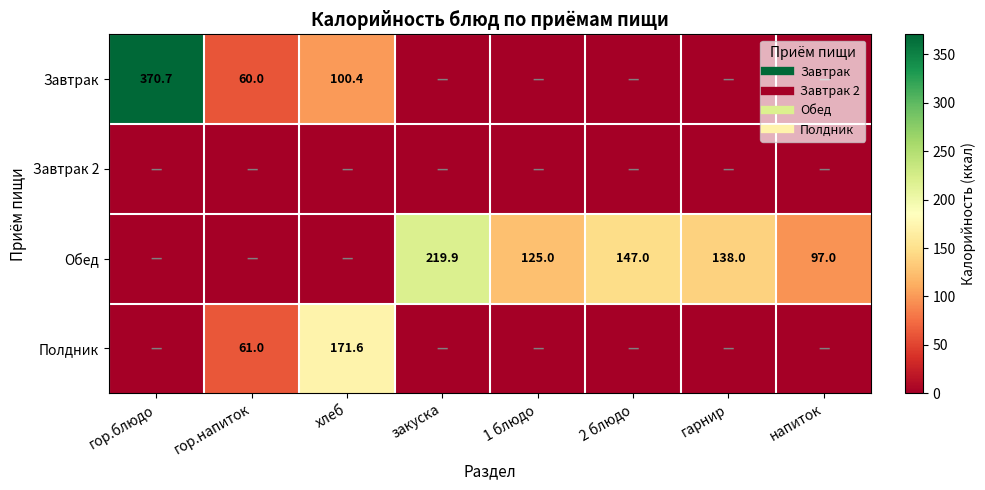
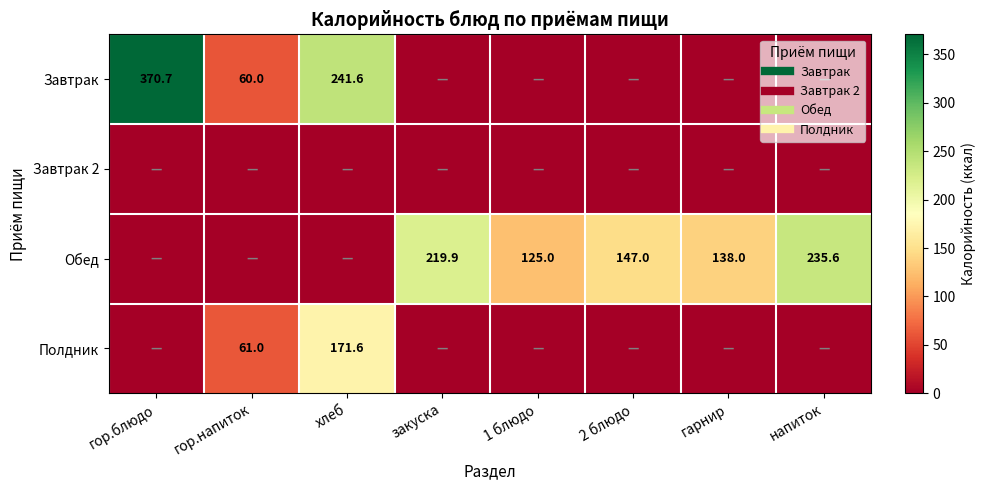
Завтрак, хлеб: 100.4 -> 241.6
Обед, напиток: 97.0 -> 235.6
